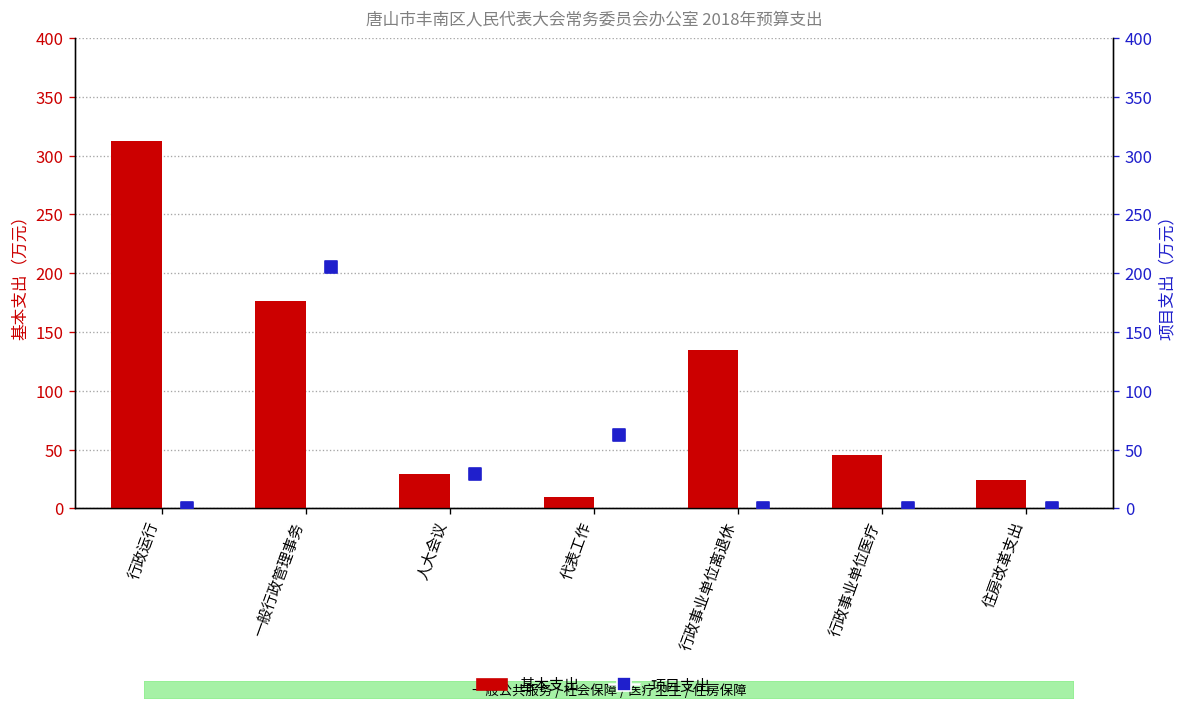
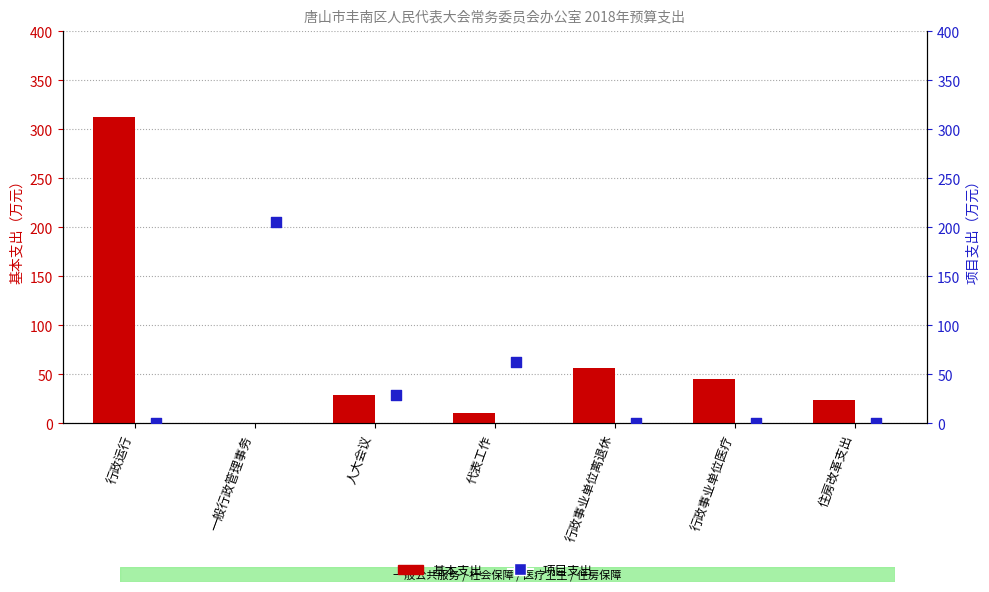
基本支出, 一般行政管理事务: 180 -> 0
基本支出, 行政事业单位离退休: 130 -> 60
